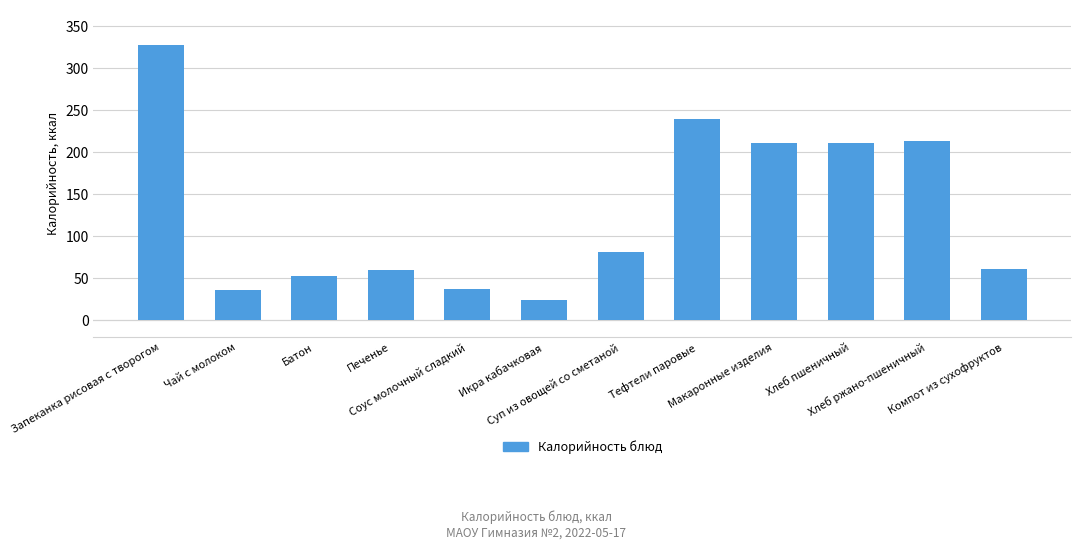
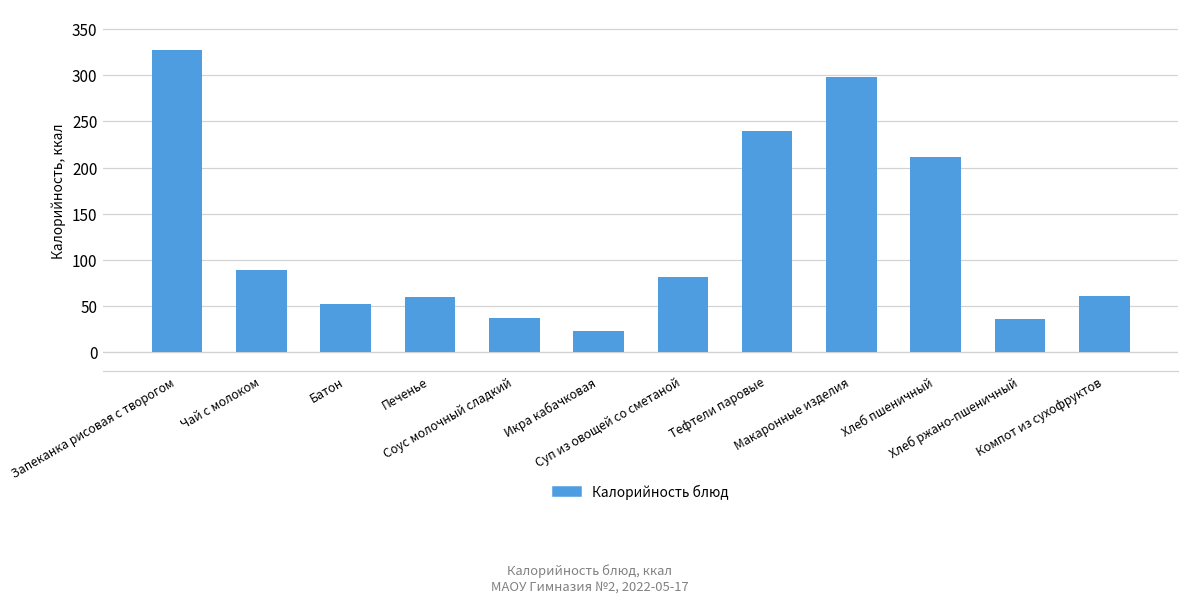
Чай с молоком: 40 -> 90
Макаронные изделия: 210 -> 300
Хлеб ржано-пшеничный: 210 -> 40
